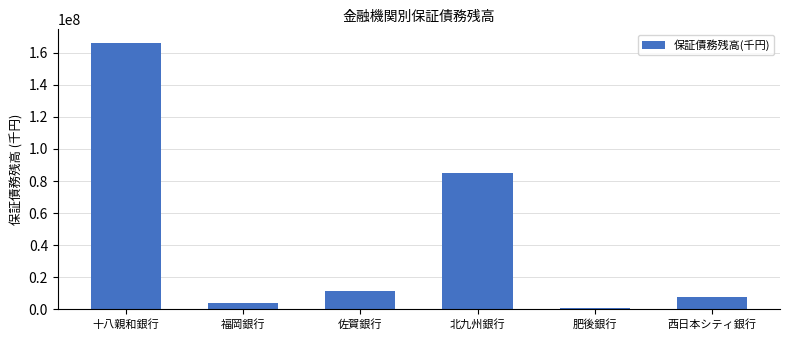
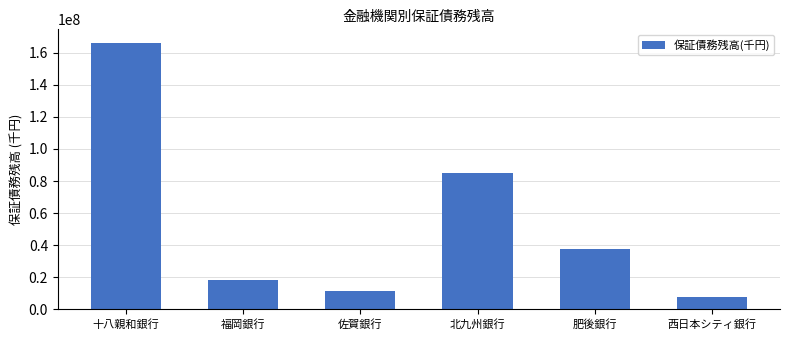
福岡銀行: 4000000 -> 18000000
肥後銀行: 1000000 -> 37000000
